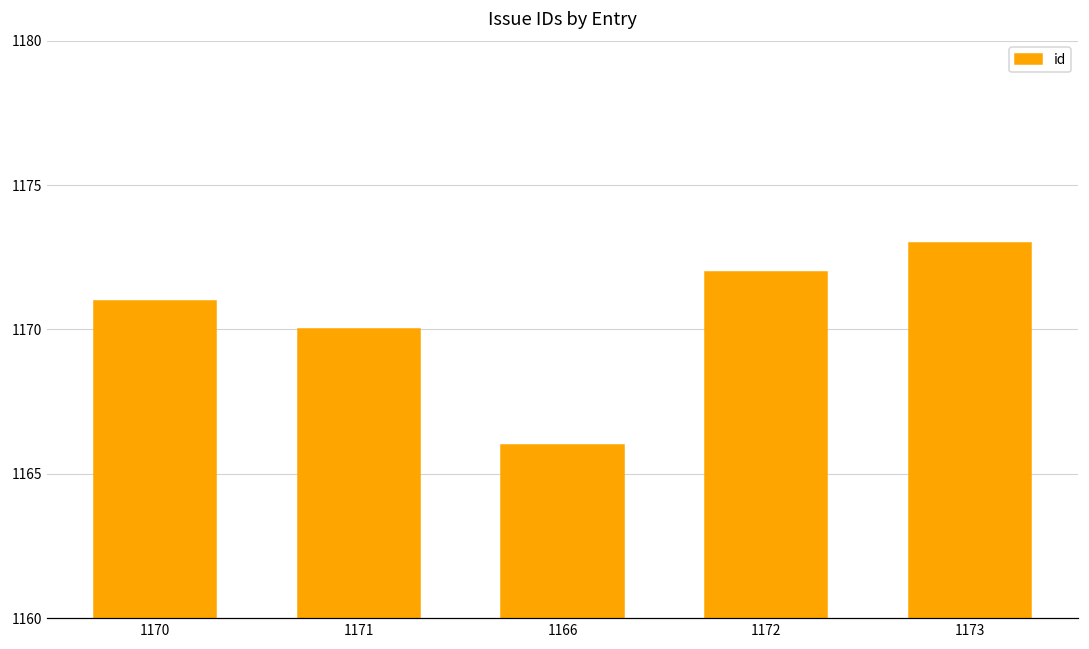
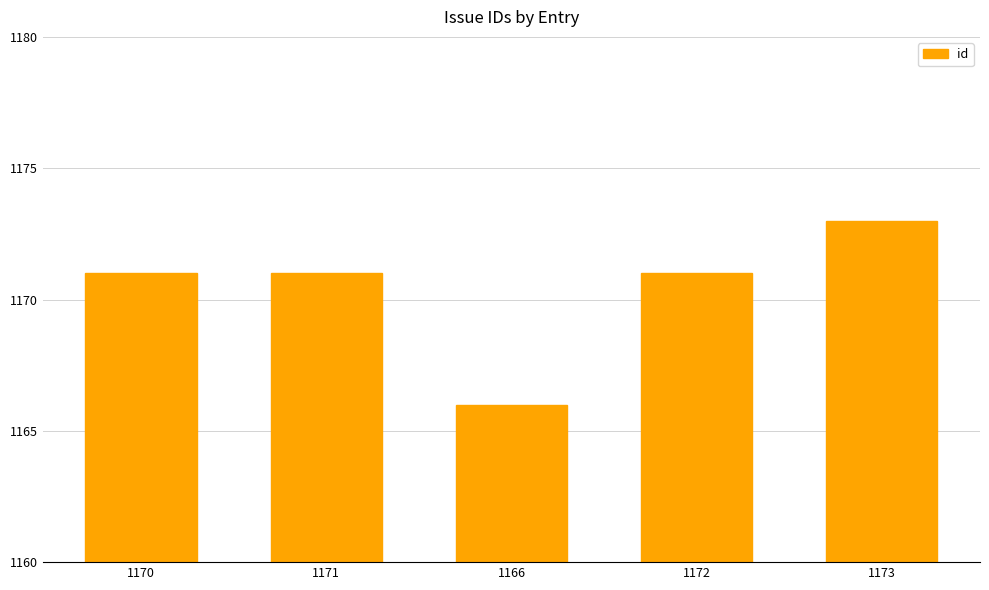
1171: 1170 -> 1171
1172: 1172 -> 1171
